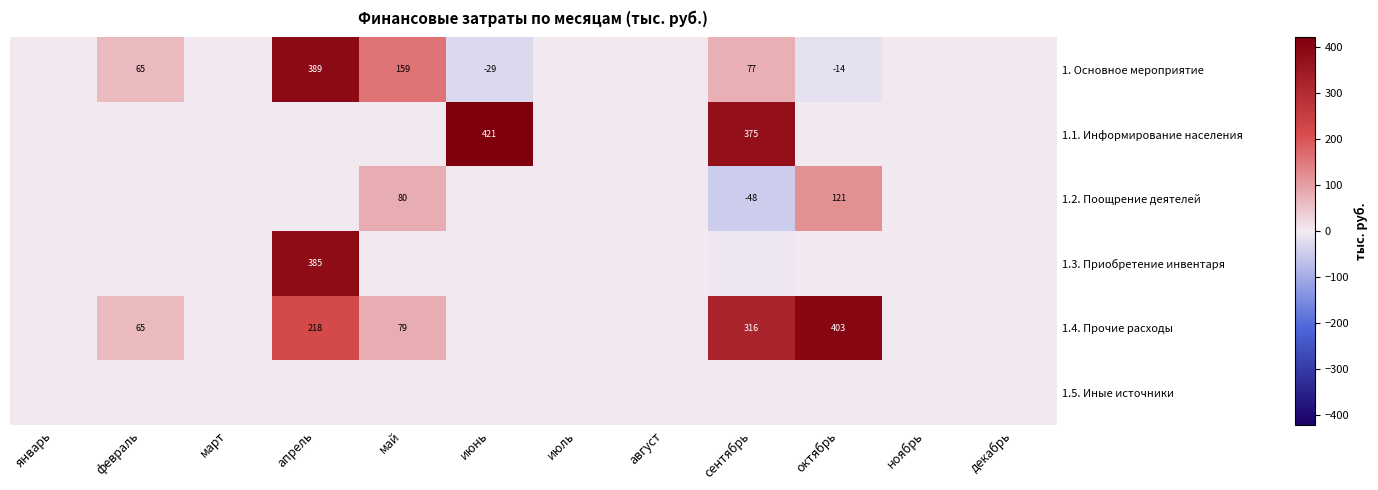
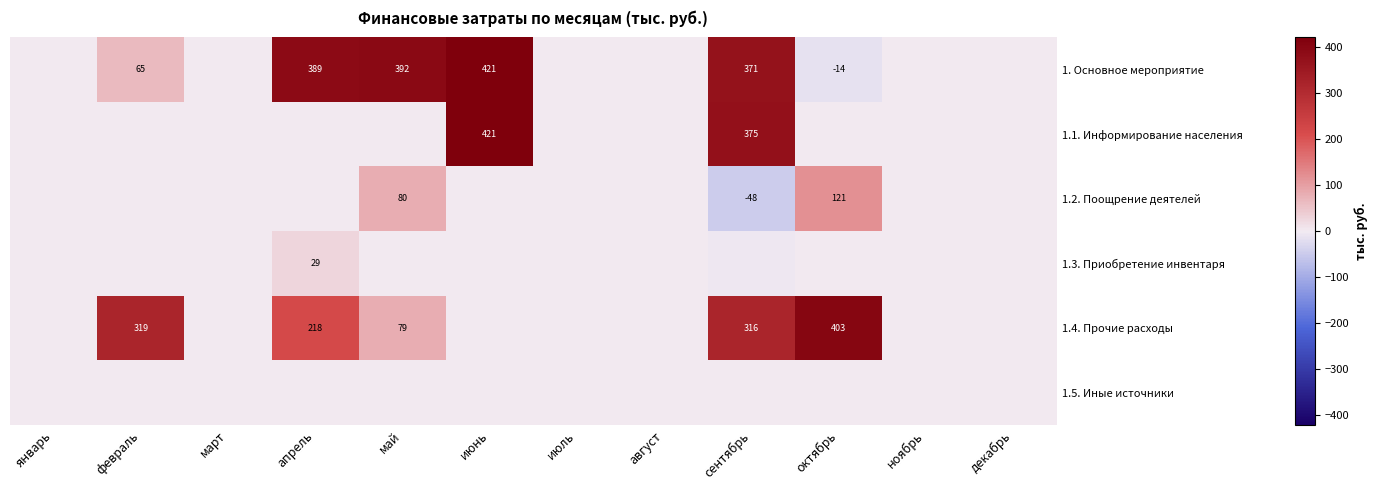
1. Основное мероприятие, май: 159 -> 392
1. Основное мероприятие, июнь: -29 -> 421
1. Основное мероприятие, сентябрь: 77 -> 371
1.3. Приобретение инвентаря, апрель: 385 -> 29
1.4. Прочие расходы, февраль: 65 -> 319
